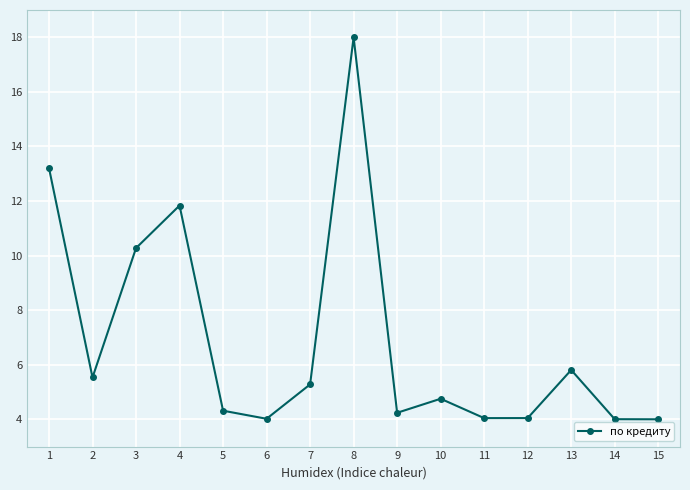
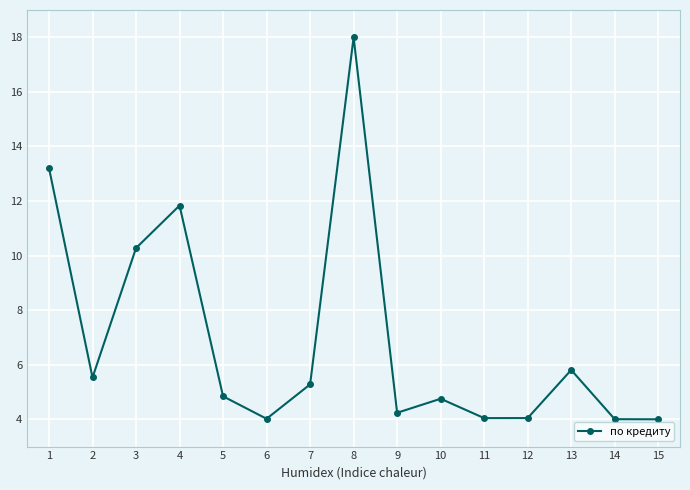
5: 4.3 -> 4.8
